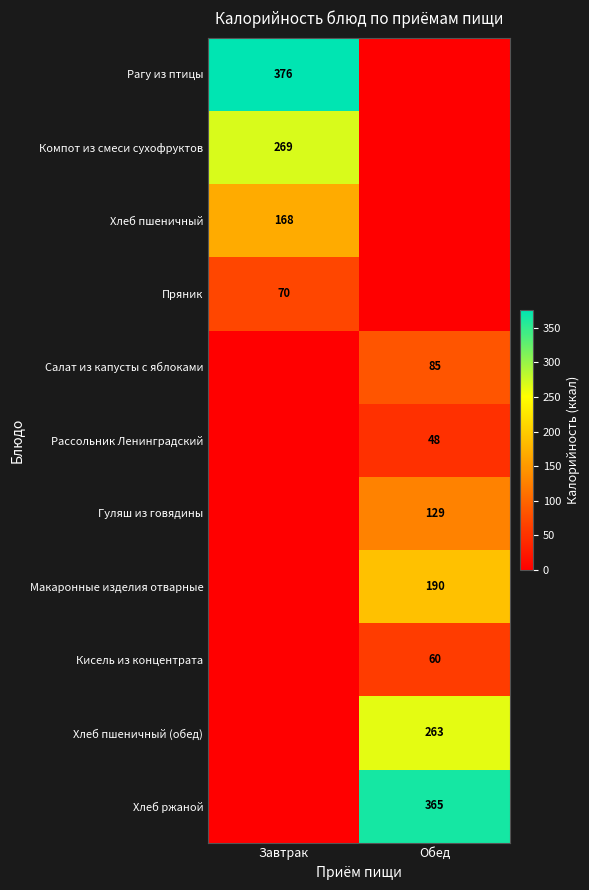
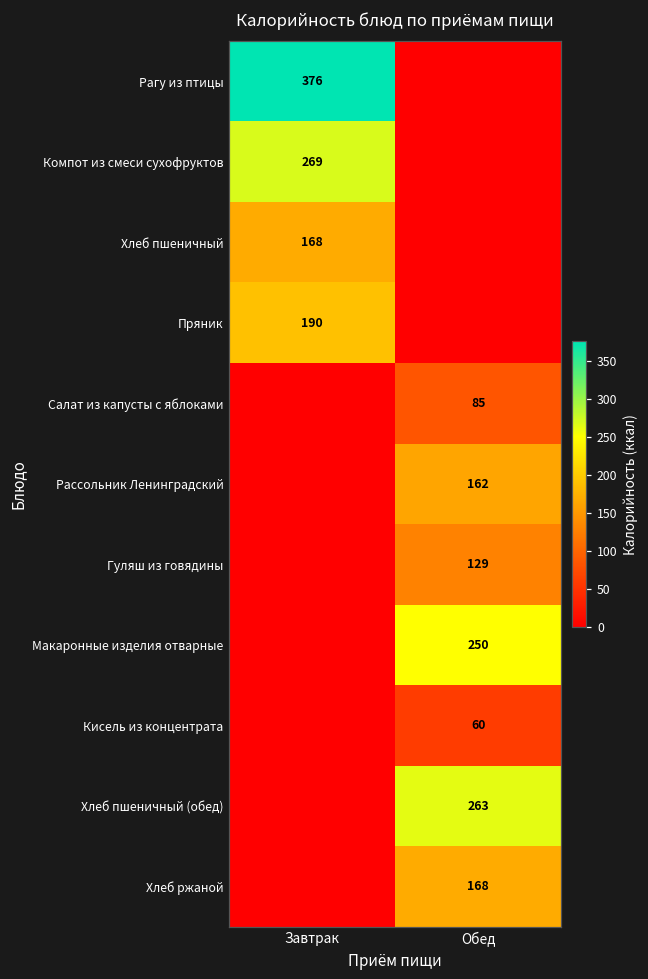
Пряник, Завтрак: 70 -> 190
Рассольник Ленинградский, Обед: 48 -> 162
Макаронные изделия отварные, Обед: 190 -> 250
Хлеб ржаной, Обед: 365 -> 168
